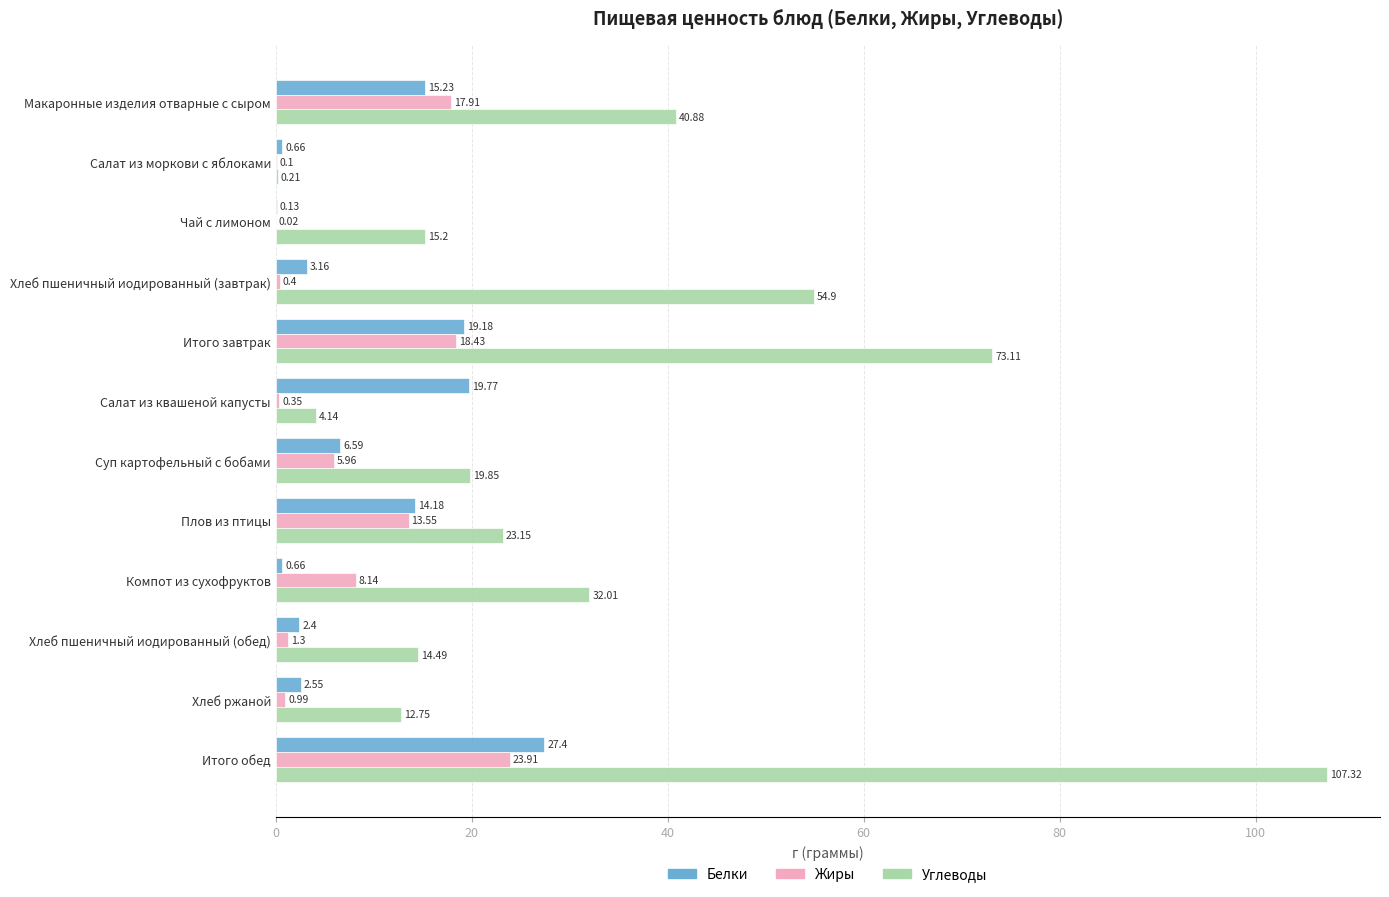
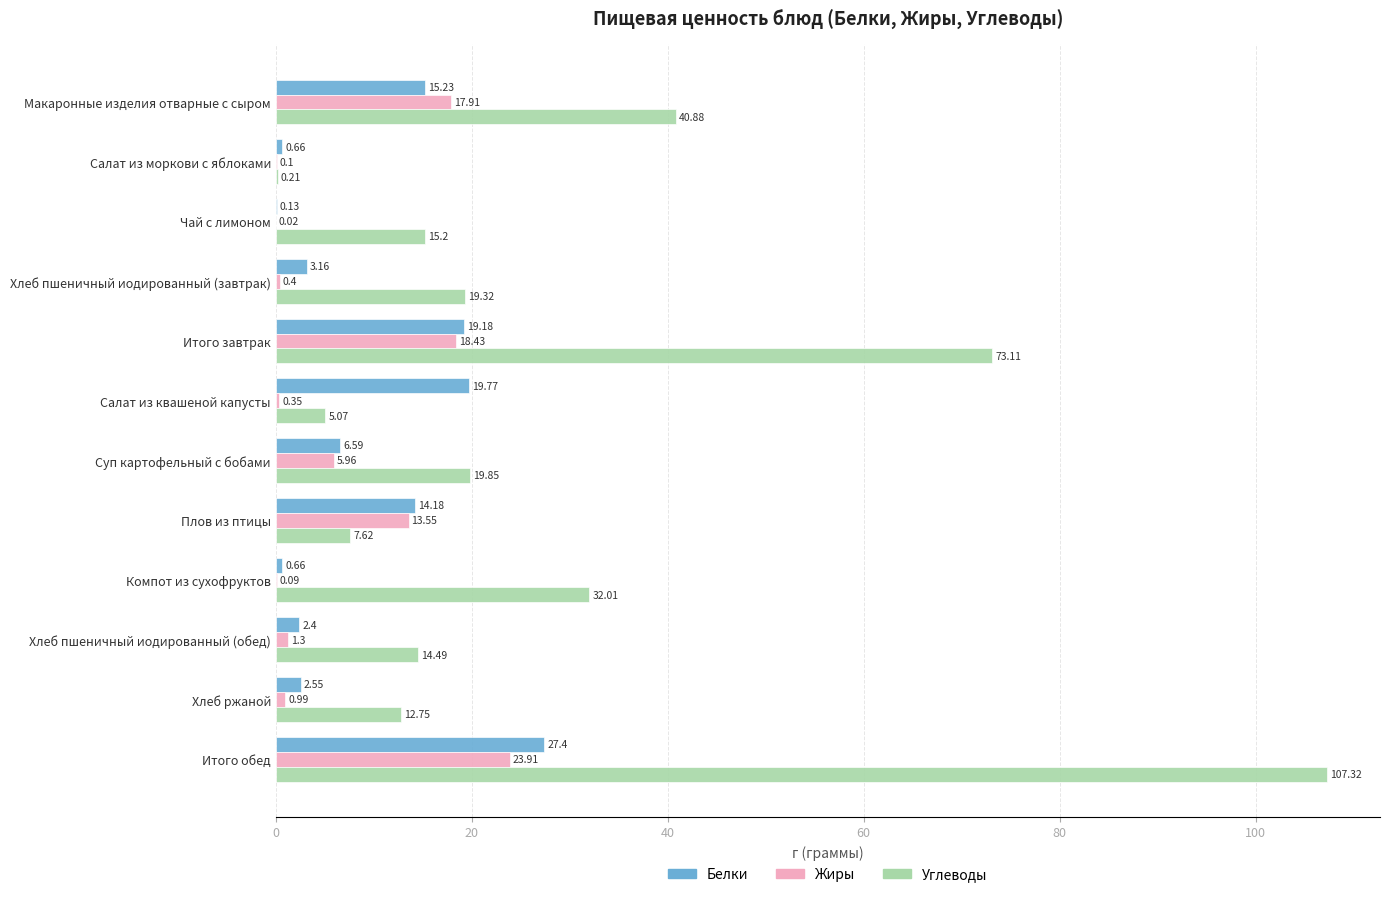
Углеводы, Хлеб пшеничный иодированный (завтрак): 54.9 -> 19.32
Углеводы, Салат из квашеной капусты: 4.14 -> 5.07
Углеводы, Плов из птицы: 23.15 -> 7.62
Жиры, Компот из сухофруктов: 8.14 -> 0.09
